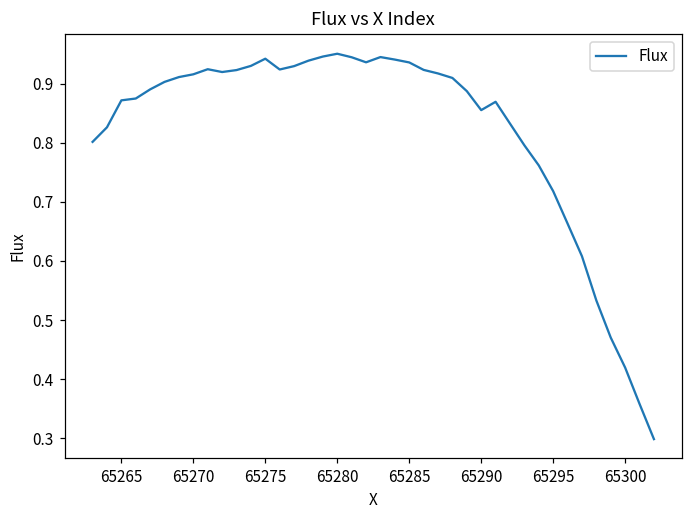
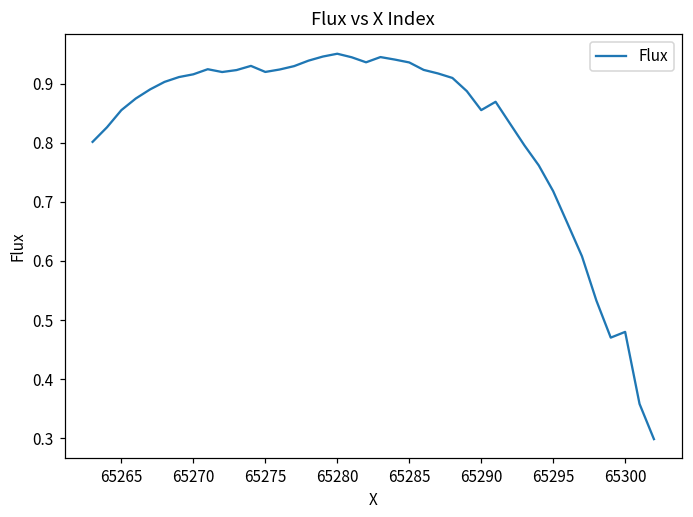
65265: 0.87 -> 0.86
65275: 0.94 -> 0.92
65300: 0.42 -> 0.48
